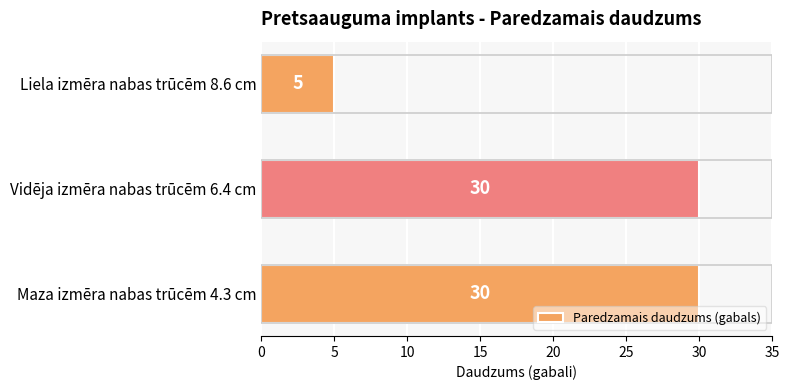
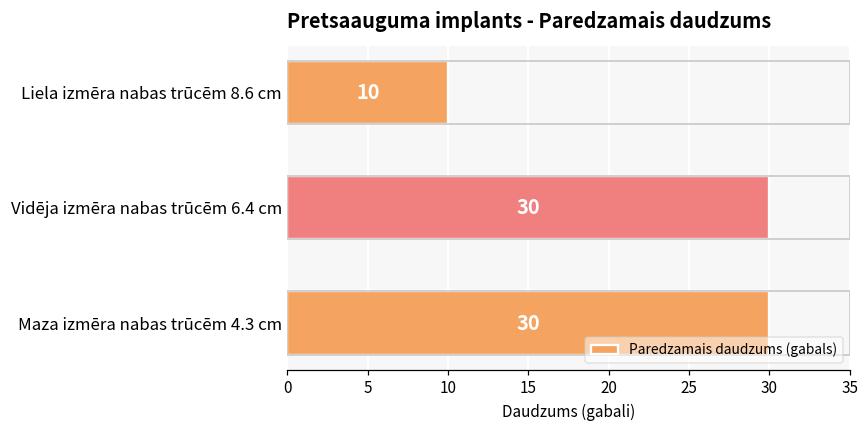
Liela izmēra nabas trūcēm 8.6 cm: 5 -> 10
